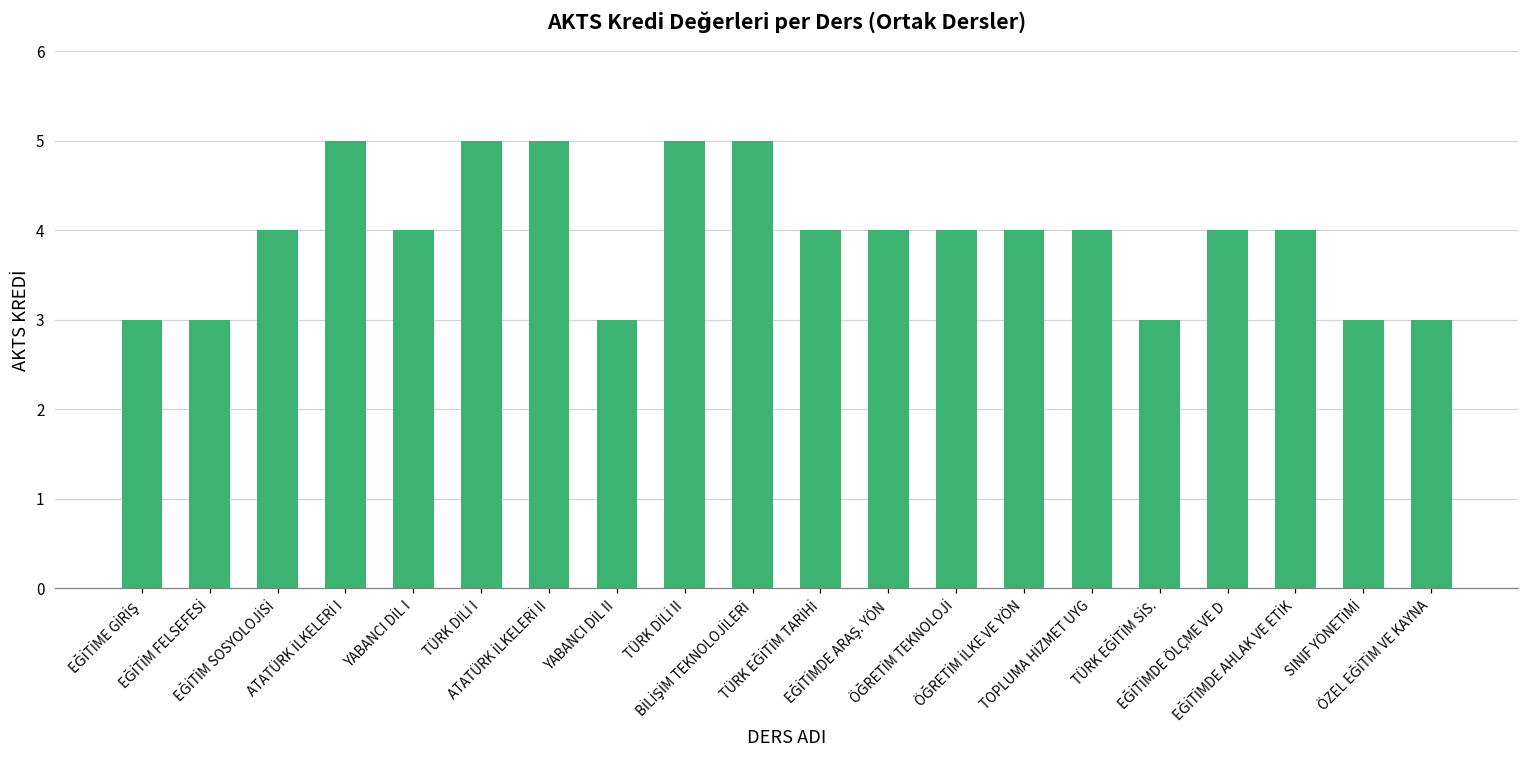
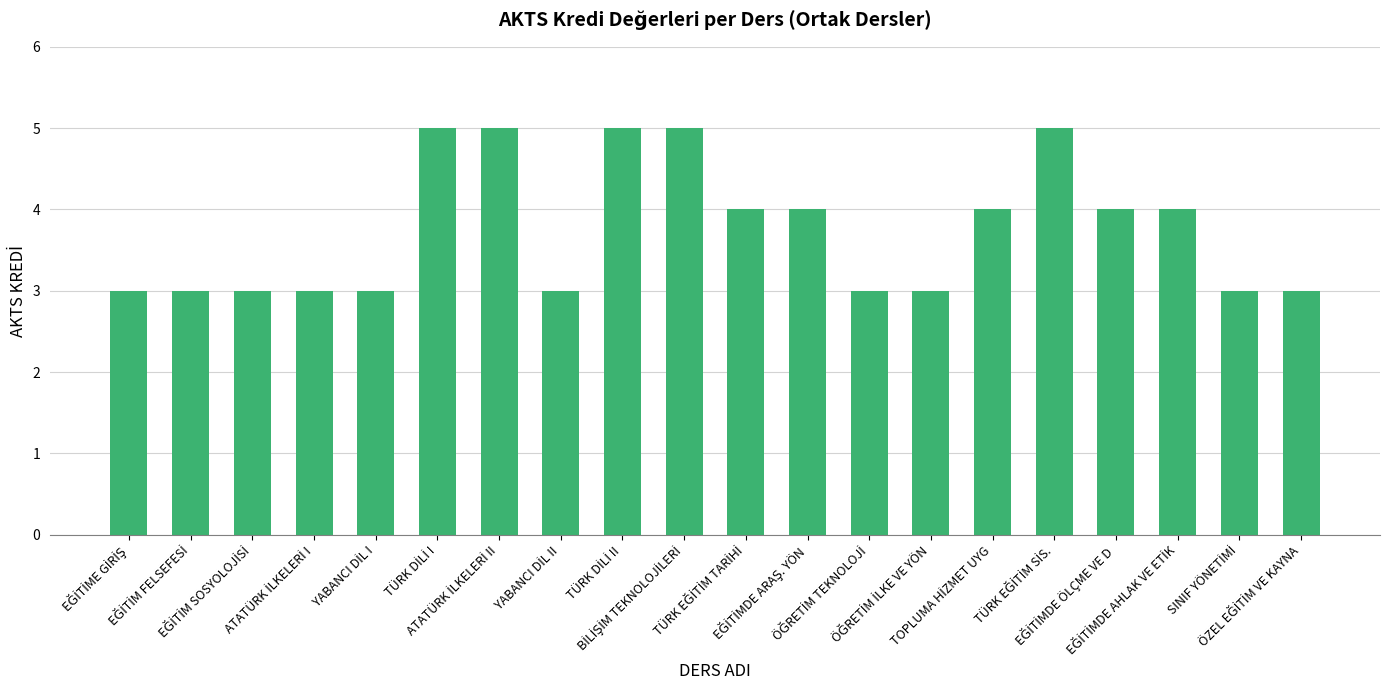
EĞİTİM SOSYOLOJİSİ: 4 -> 3
ATATÜRK İLKELERİ I: 5 -> 3
YABANCI DİL I: 4 -> 3
ÖĞRETİM TEKNOLOJİ: 4 -> 3
ÖĞRETİM İLKE VE YÖN: 4 -> 3
TÜRK EĞİTİM SİS.: 3 -> 5
